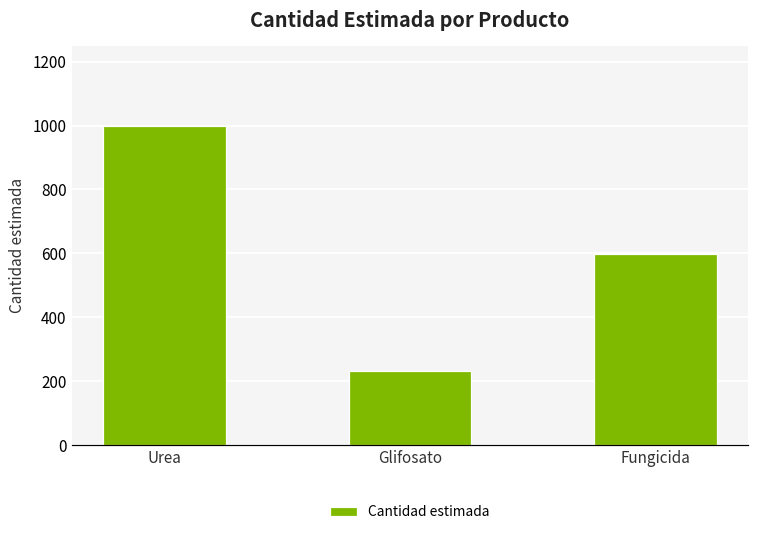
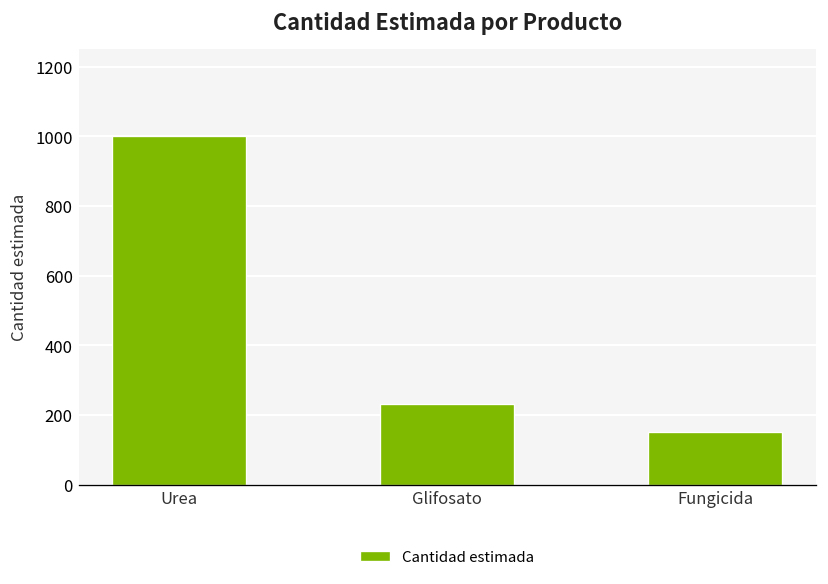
Fungicida: 600 -> 150
